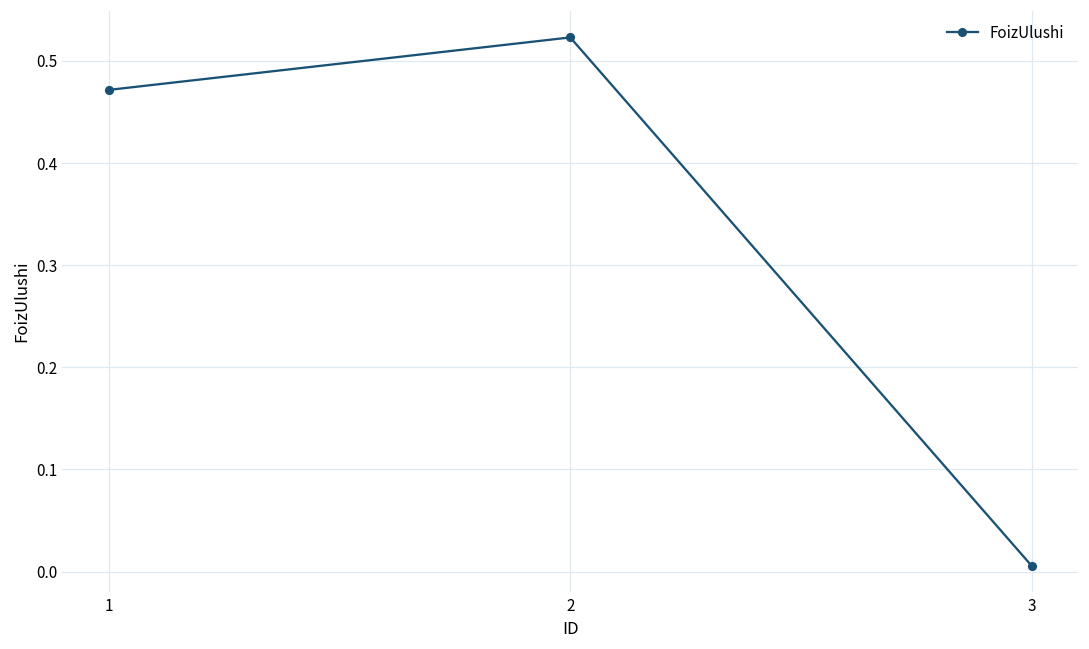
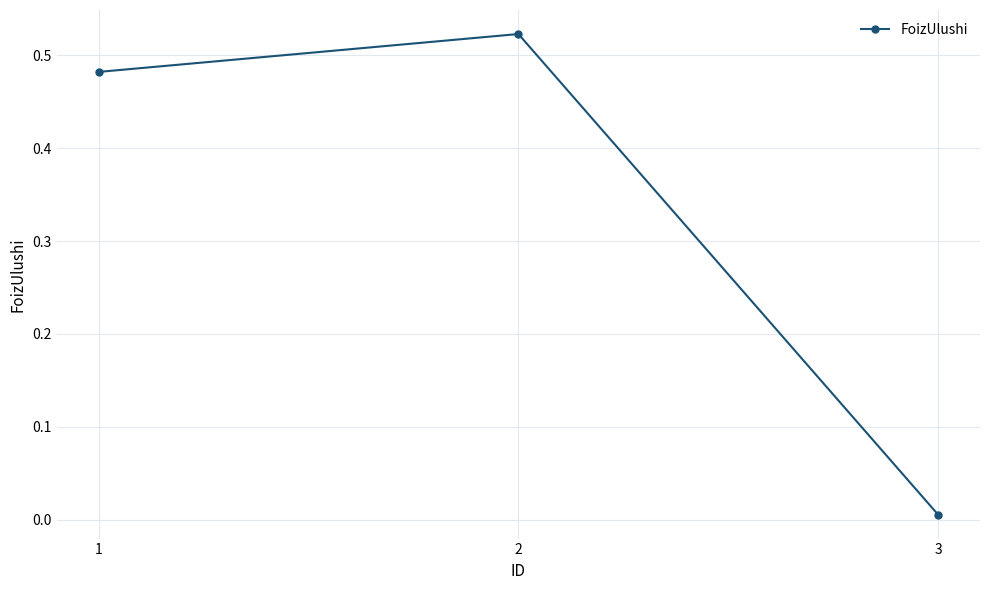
1: 0.47 -> 0.48
